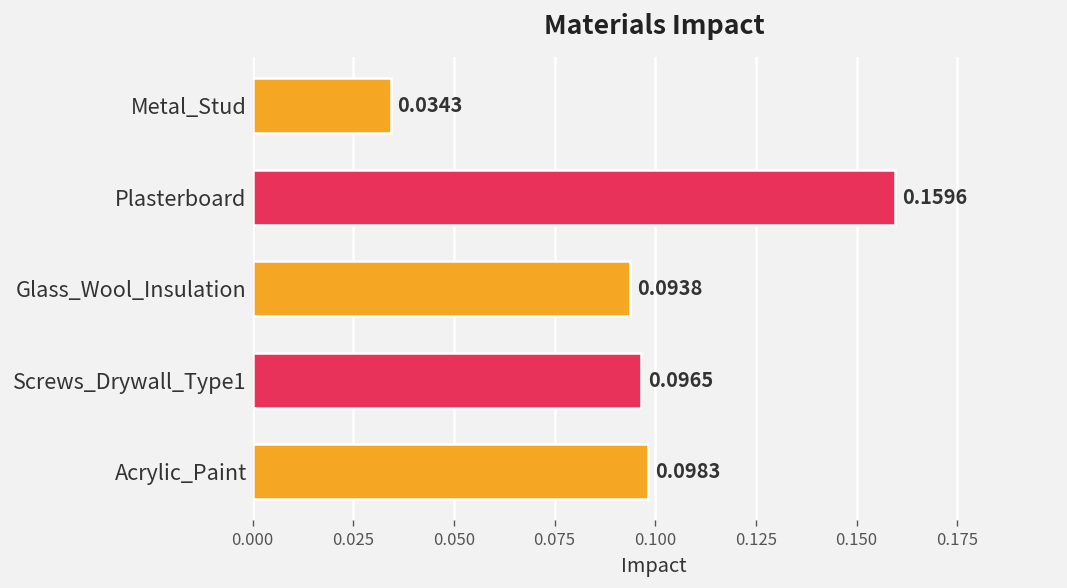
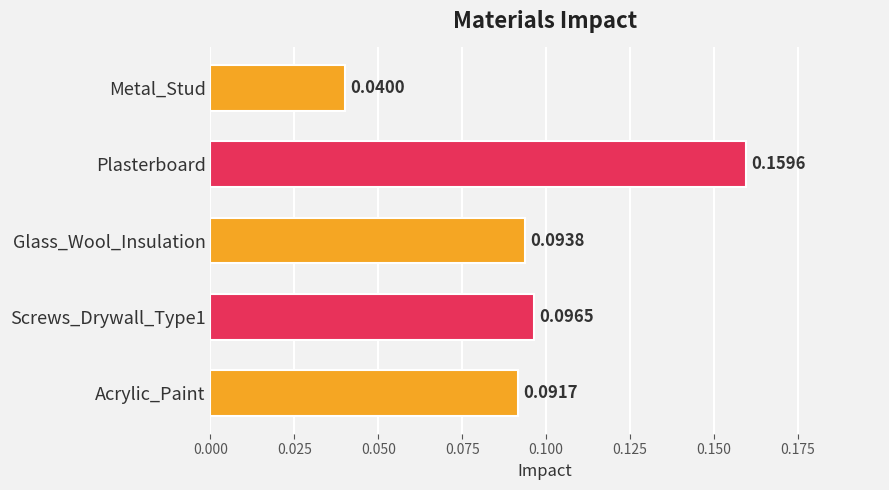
Metal_Stud: 0.0343 -> 0.0400
Acrylic_Paint: 0.0983 -> 0.0917
